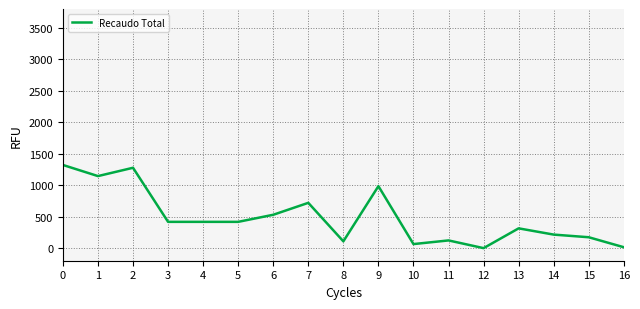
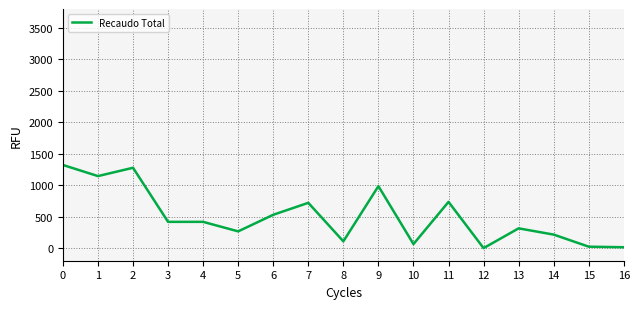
5: 400 -> 300
11: 100 -> 700
15: 200 -> 0
